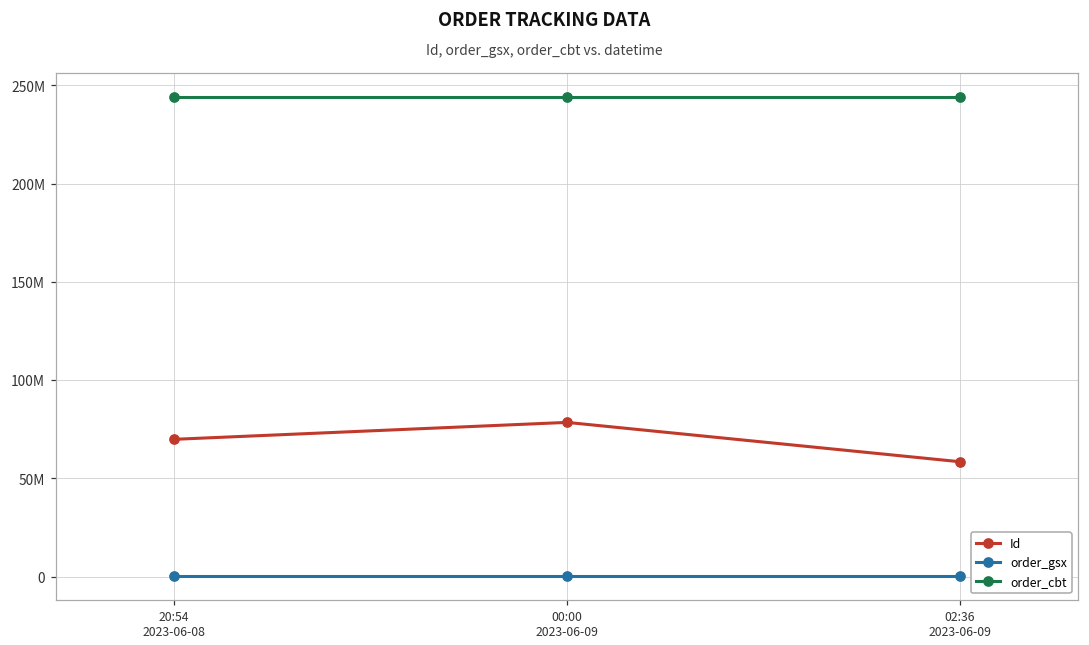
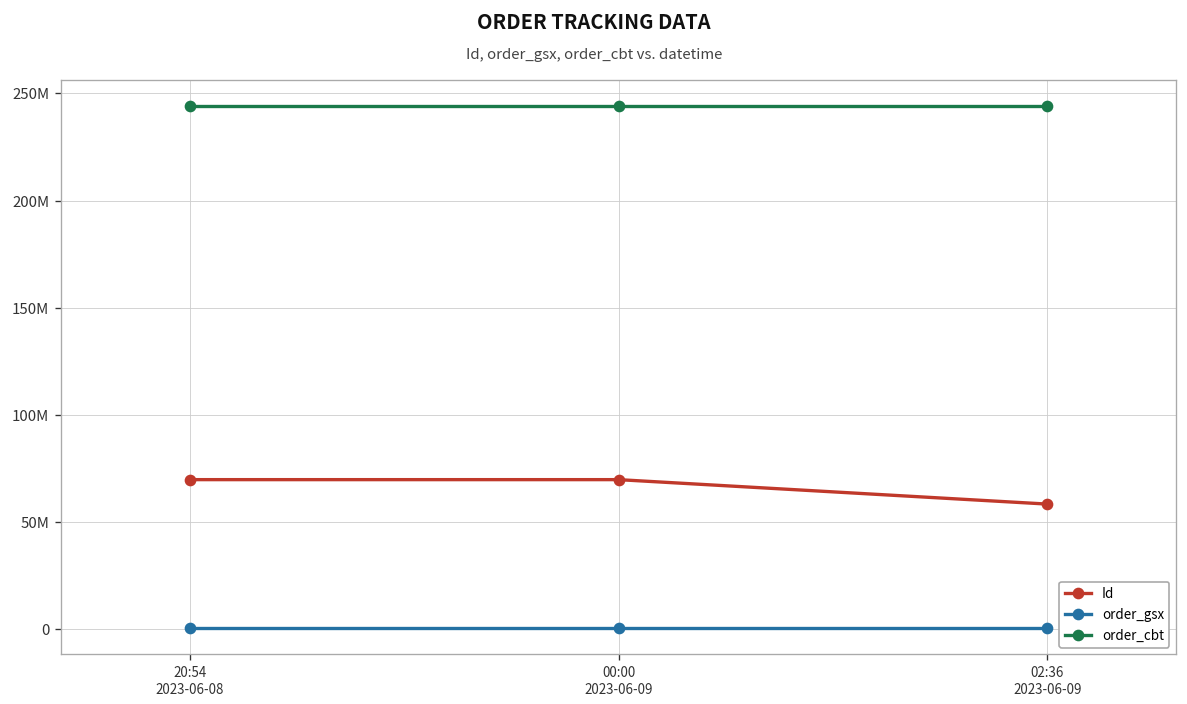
Id, 00:00 2023-06-09: 79000000 -> 70000000
